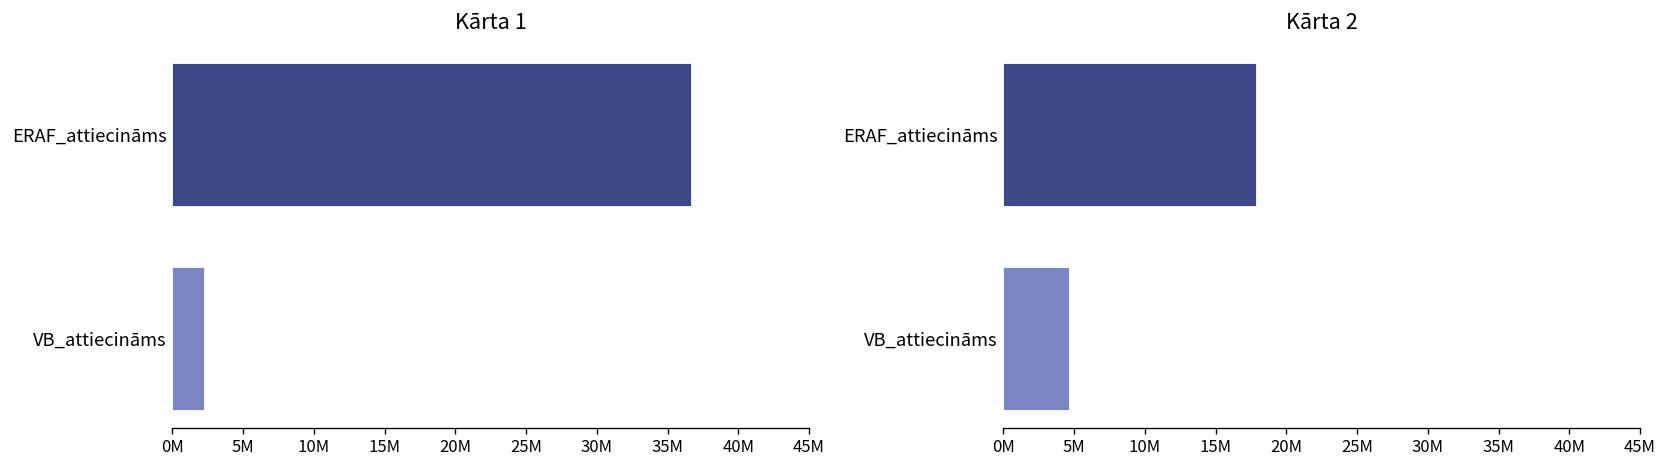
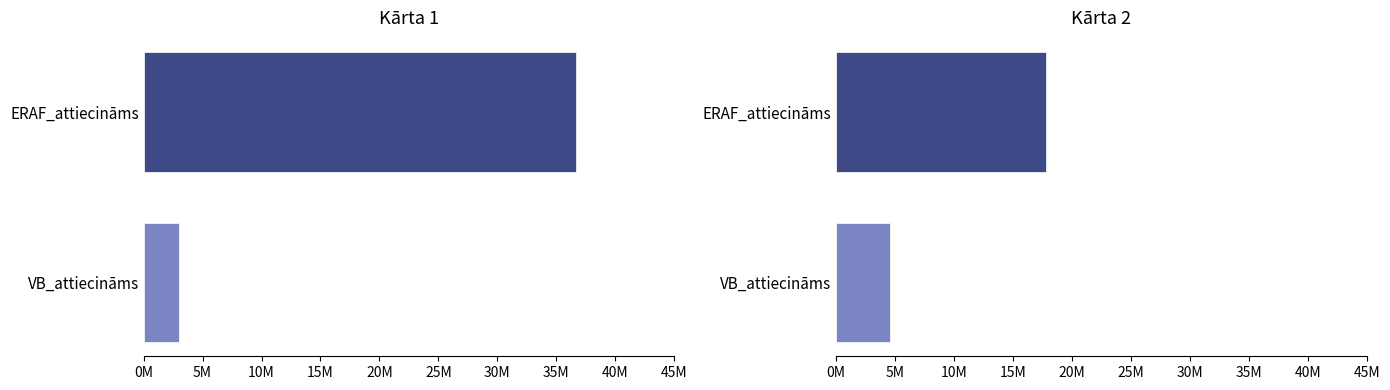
Kārta 1, VB_attiecināms: 2200000 -> 3000000
